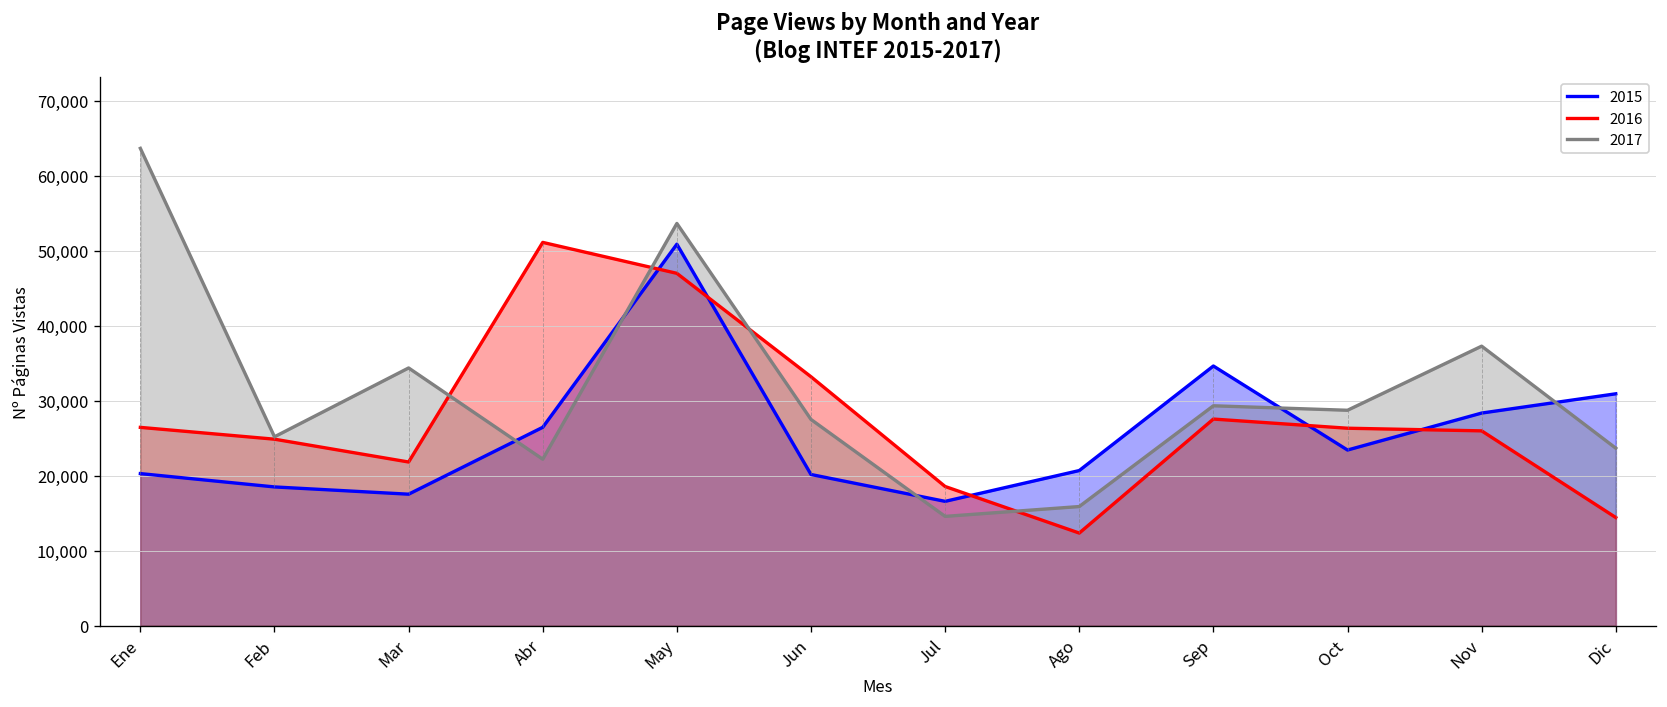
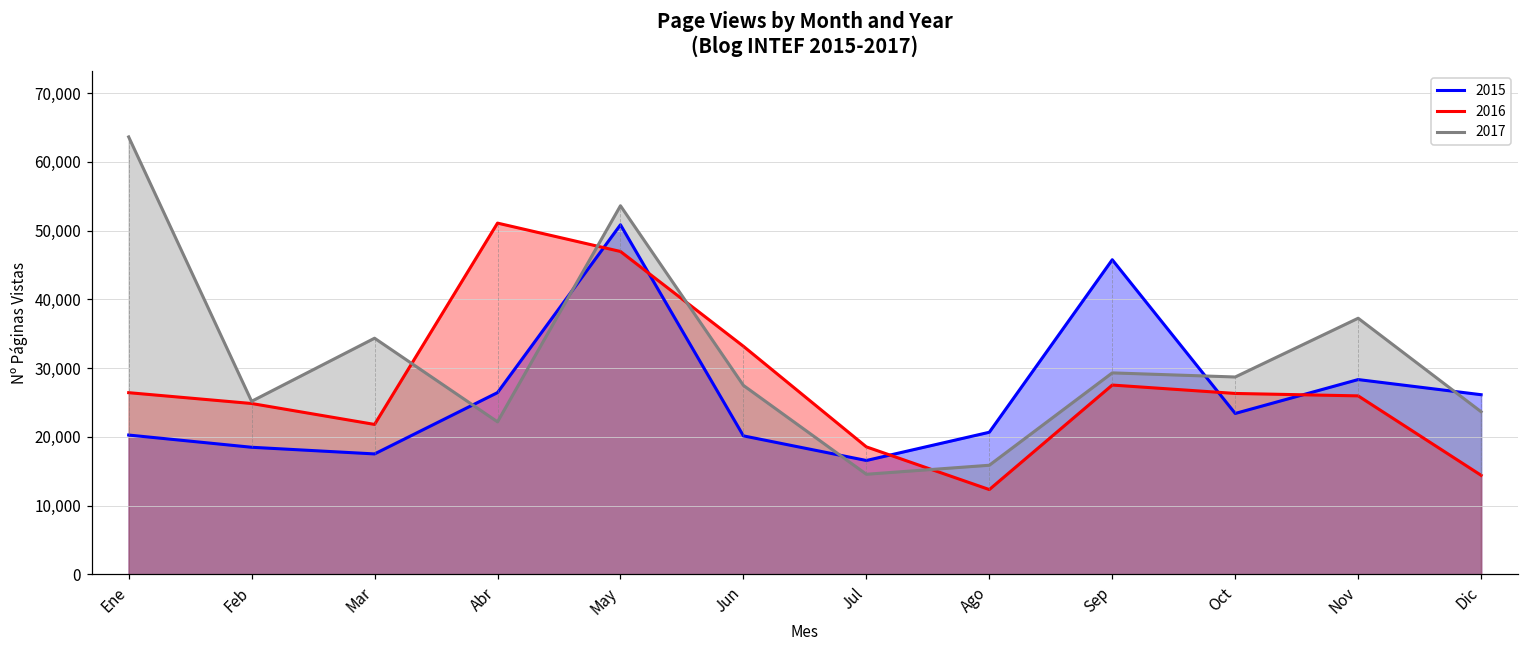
2015, Sep: 35,000 -> 46,000
2015, Dic: 31,000 -> 26,000
